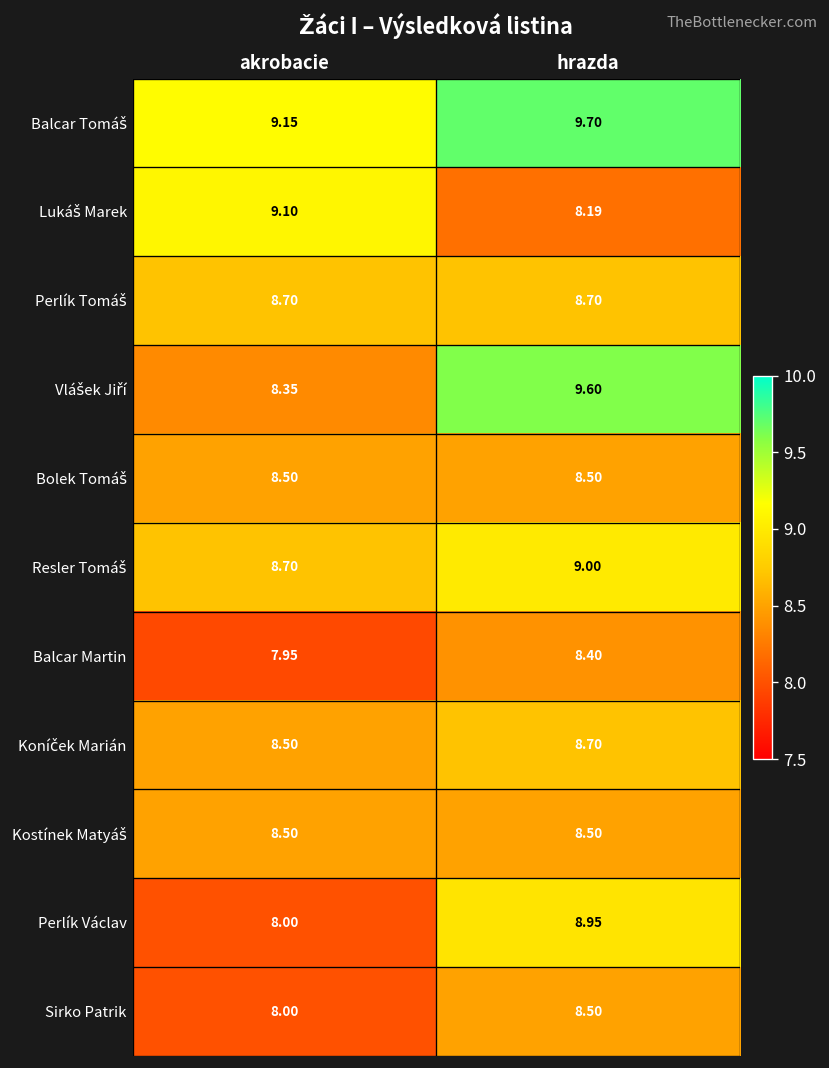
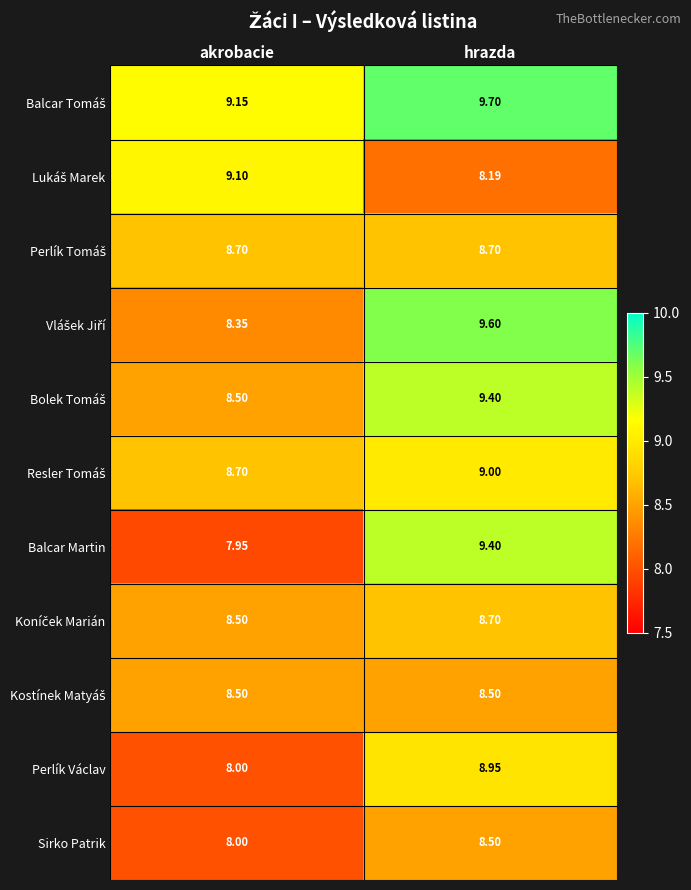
Bolek Tomáš, hrazda: 8.50 -> 9.40
Balcar Martin, hrazda: 8.40 -> 9.40
